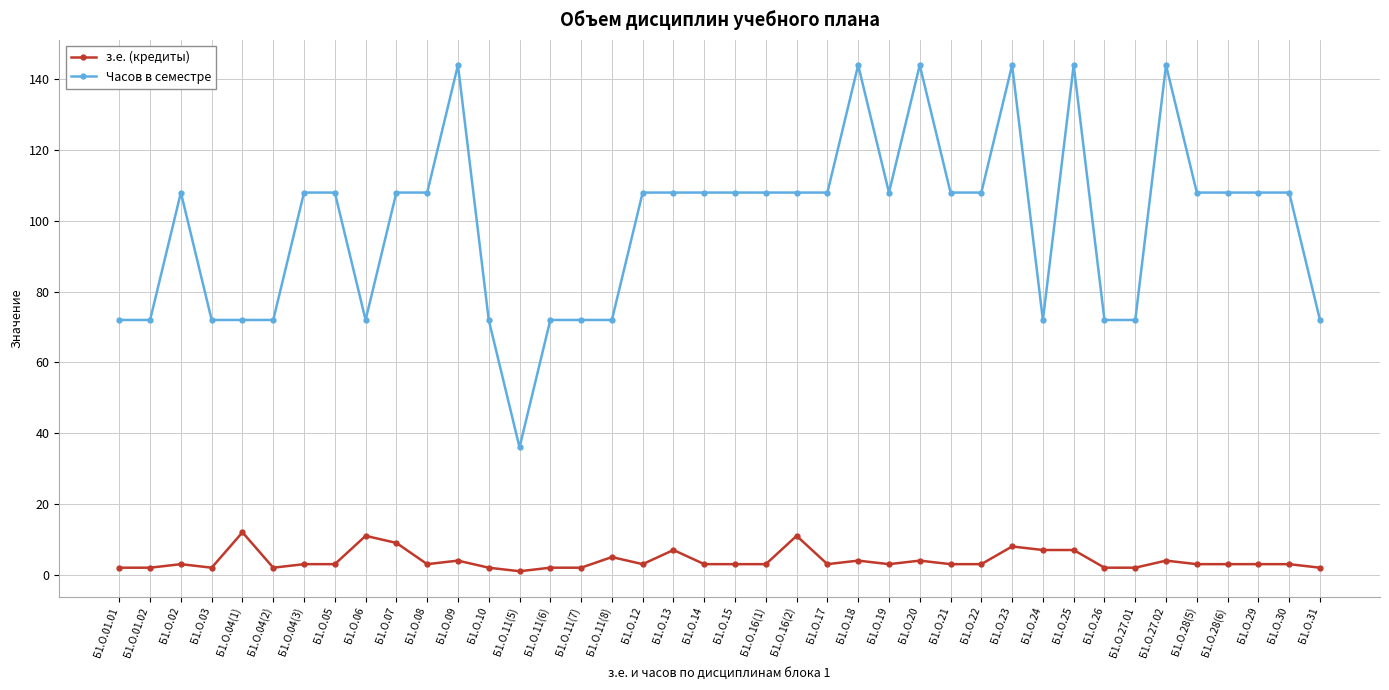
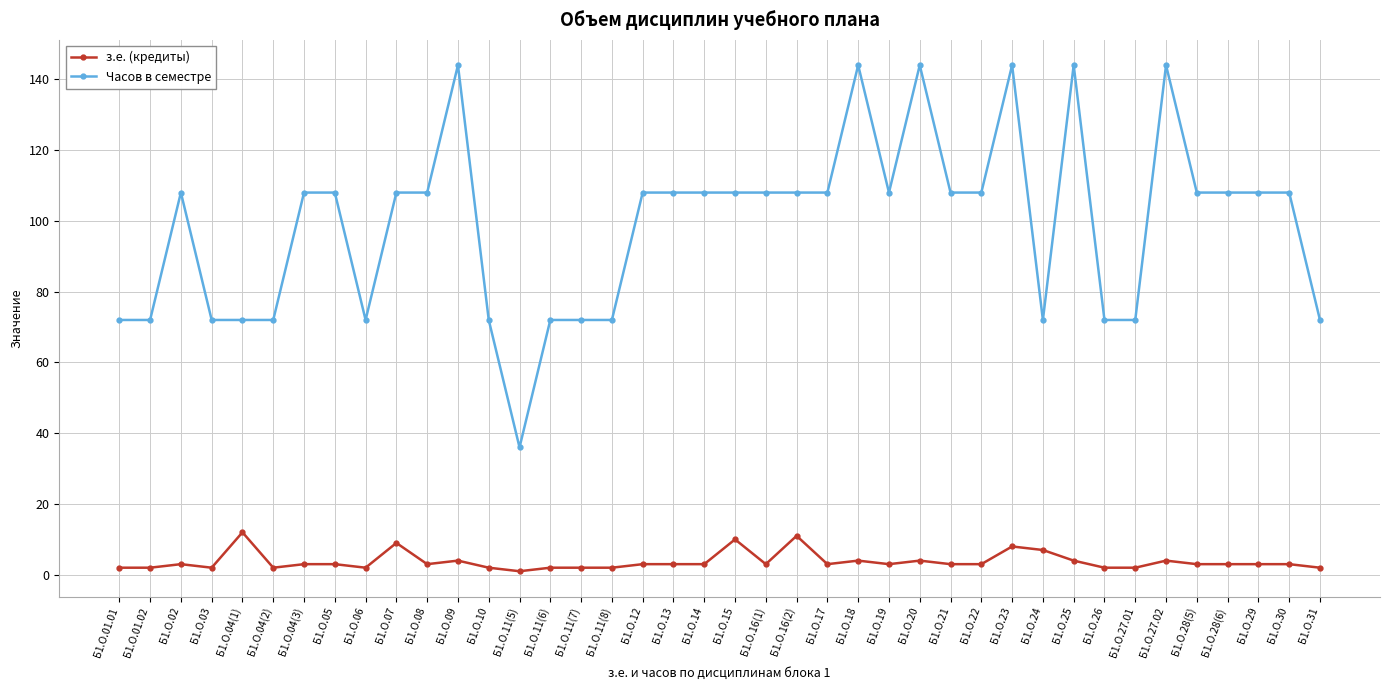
з.е. (кредиты), Б1.О.06: 11 -> 2
з.е. (кредиты), Б1.О.11(8): 5 -> 2
з.е. (кредиты), Б1.О.13: 7 -> 3
з.е. (кредиты), Б1.О.15: 3 -> 10
з.е. (кредиты), Б1.О.25: 7 -> 4
